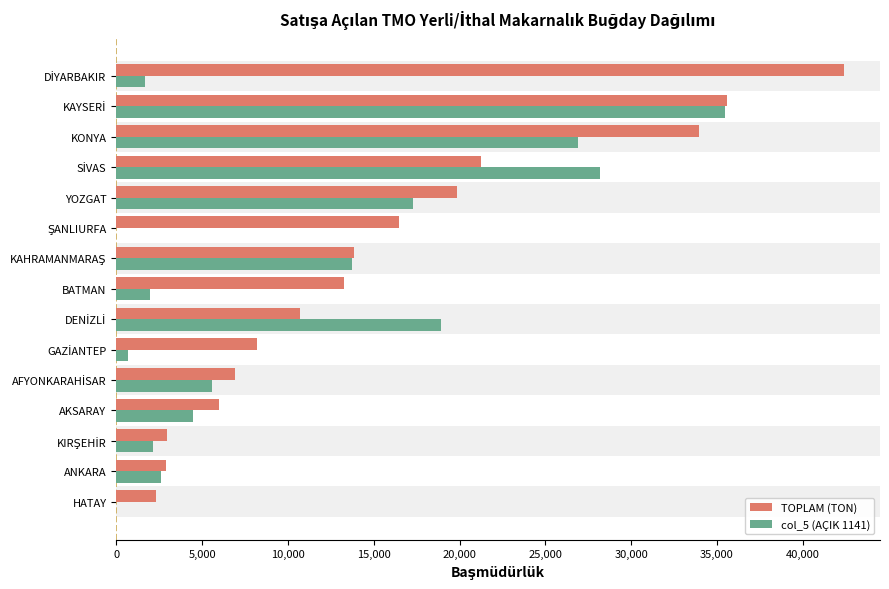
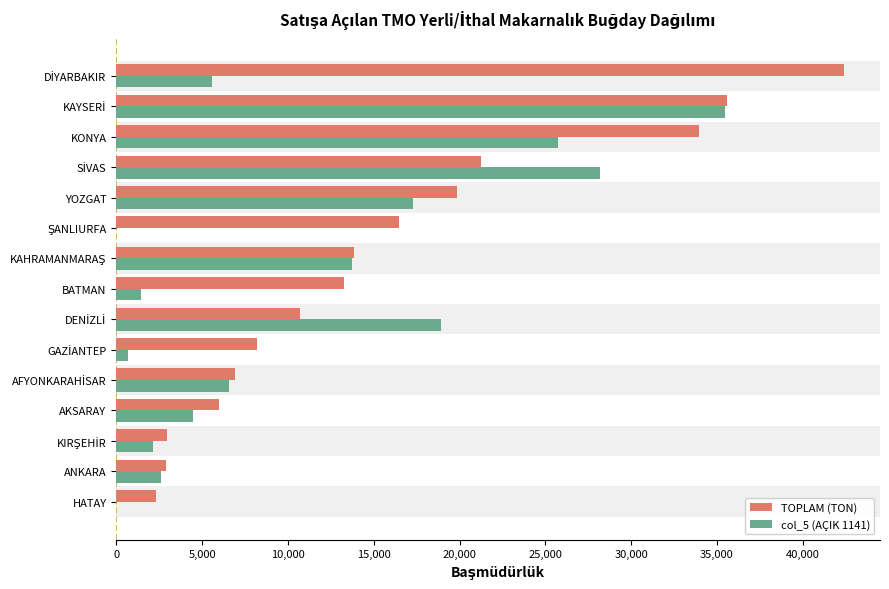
col_5 (AÇIK 1141), DİYARBAKIR: 1,700 -> 5,600
col_5 (AÇIK 1141), KONYA: 26,900 -> 25,700
col_5 (AÇIK 1141), BATMAN: 2,000 -> 1,500
col_5 (AÇIK 1141), AFYONKARAHİSAR: 5,600 -> 6,600
